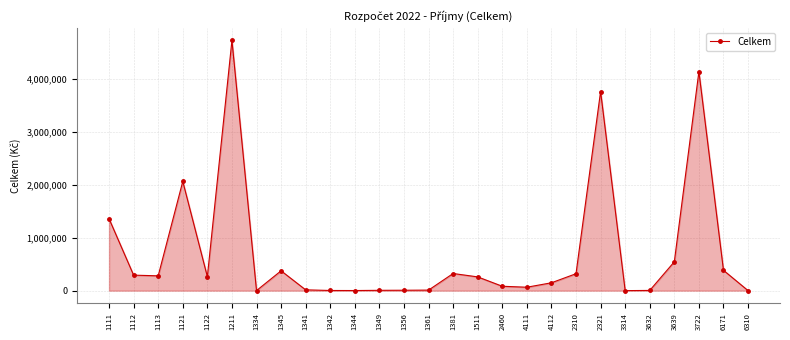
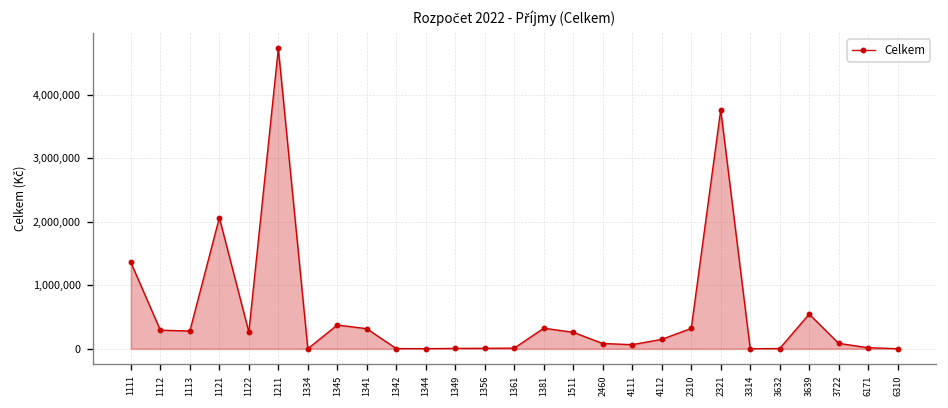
1341: 0 -> 300,000
3722: 4,100,000 -> 100,000
6171: 400,000 -> 0
